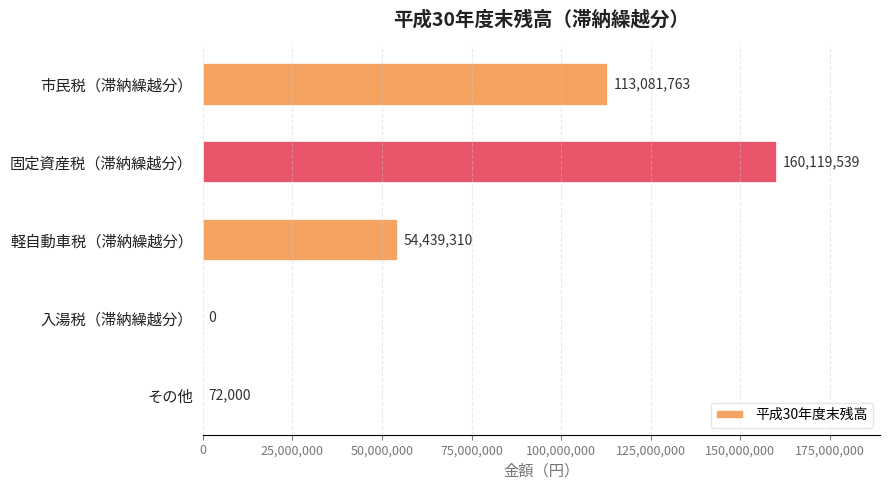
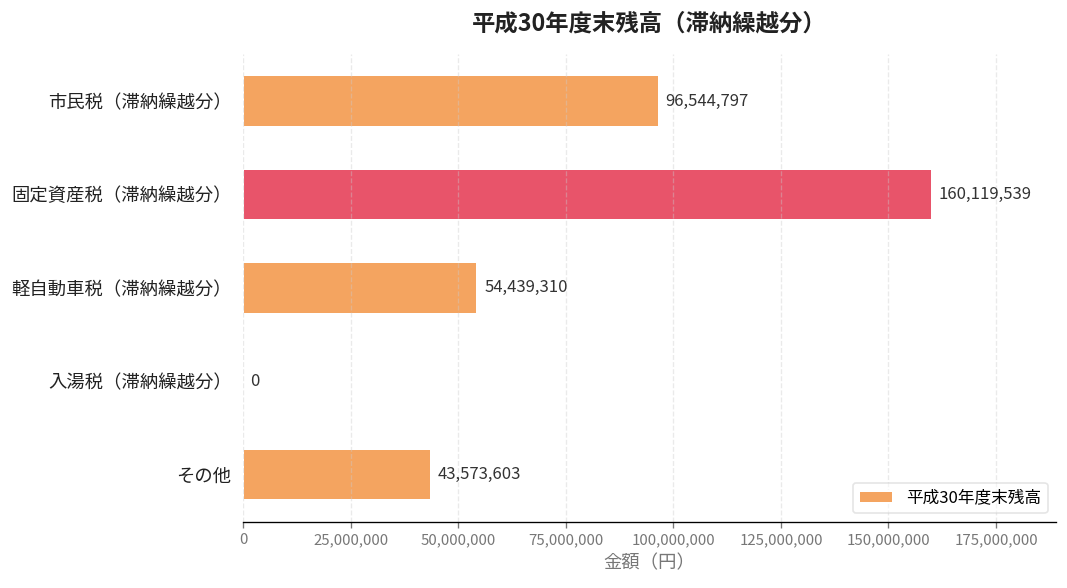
市民税（滞納繰越分）: 113,081,763 -> 96,544,797
その他: 72,000 -> 43,573,603
